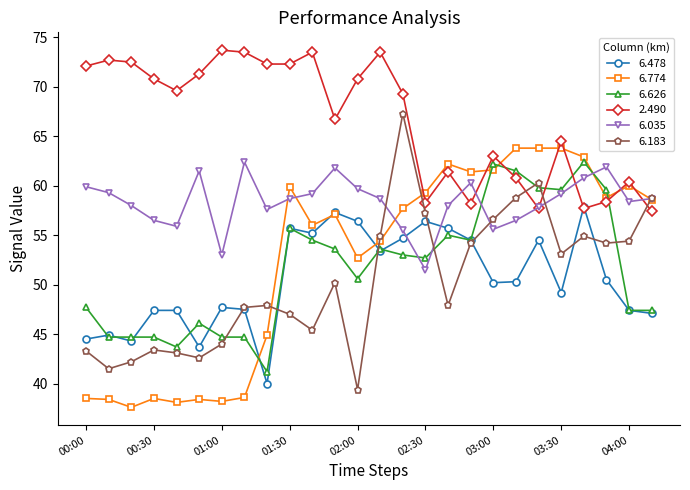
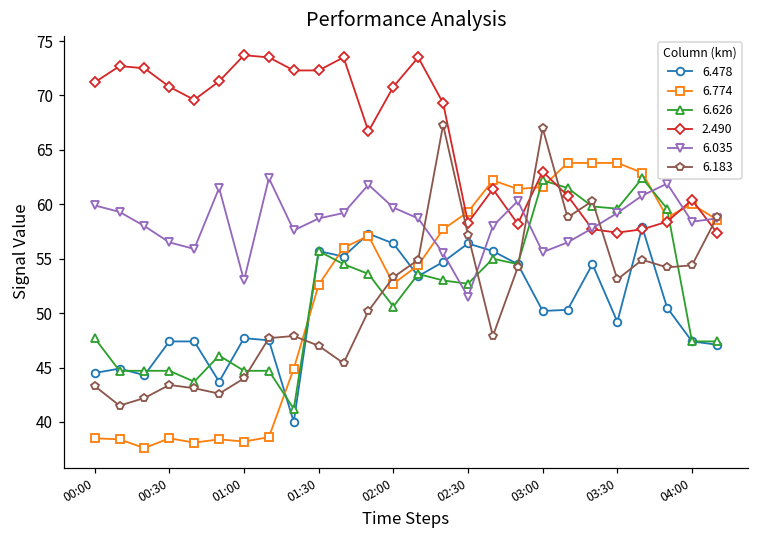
2.490, 00:00: 72 -> 71
6.774, 01:30: 60 -> 53
6.183, 02:00: 39 -> 53
6.183, 03:00: 57 -> 67
2.490, 03:30: 65 -> 57
